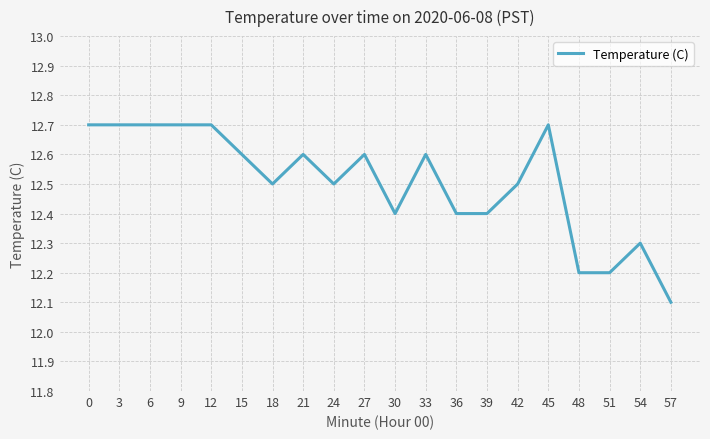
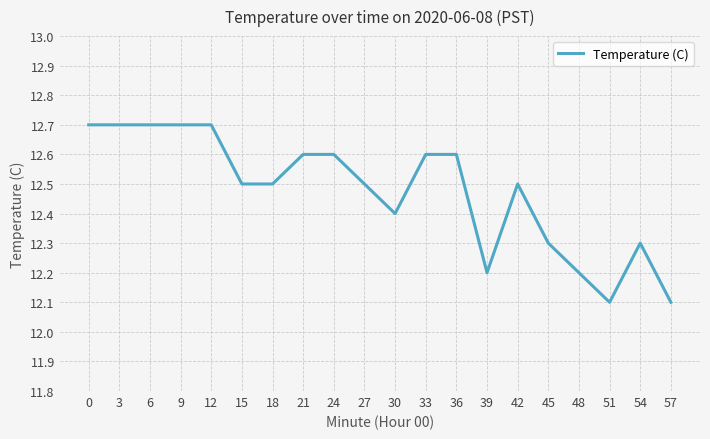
15: 12.6 -> 12.5
24: 12.5 -> 12.6
27: 12.6 -> 12.5
36: 12.4 -> 12.6
39: 12.4 -> 12.2
45: 12.7 -> 12.3
51: 12.2 -> 12.1
